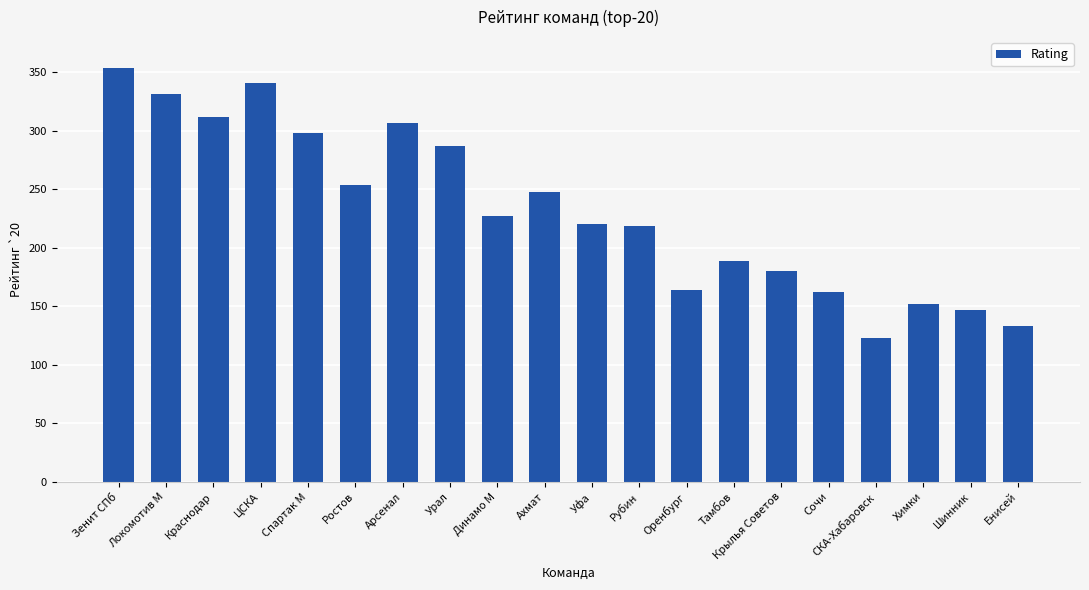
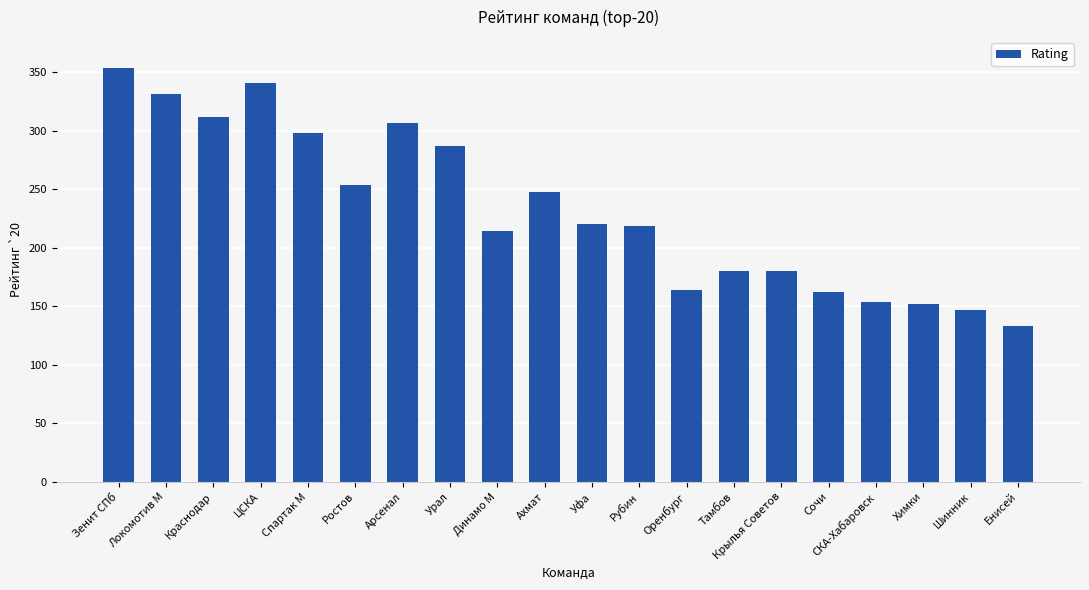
Динамо М: 227 -> 214
Тамбов: 189 -> 180
СКА-Хабаровск: 123 -> 154
